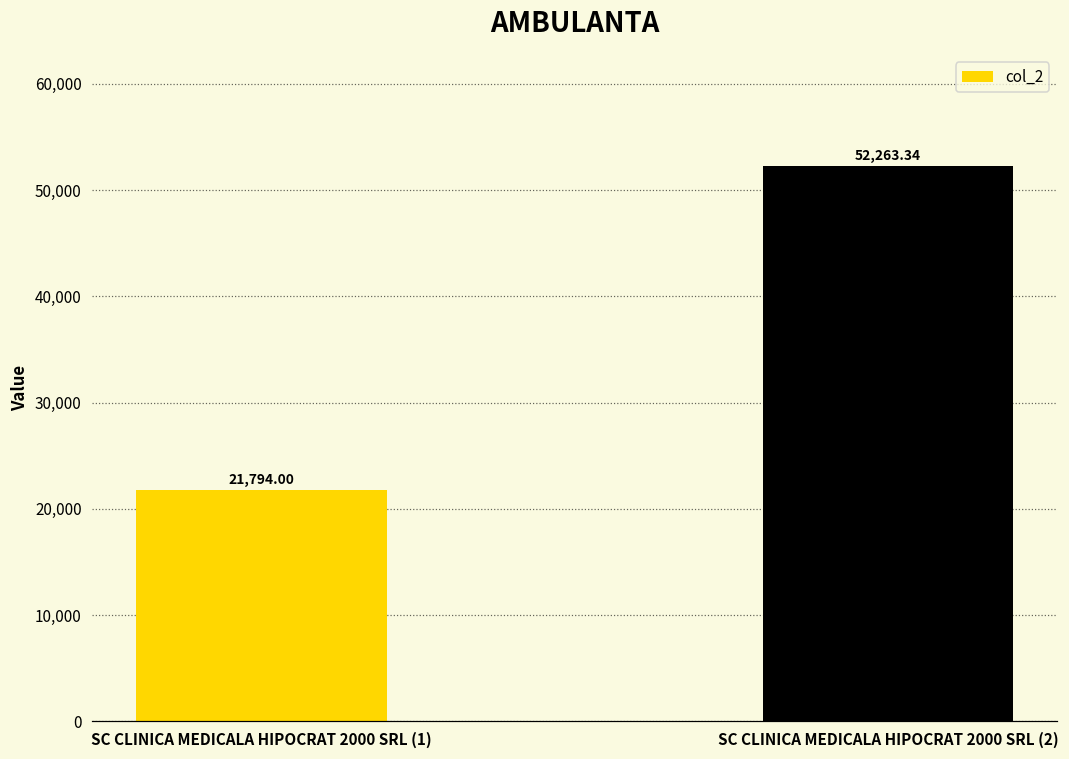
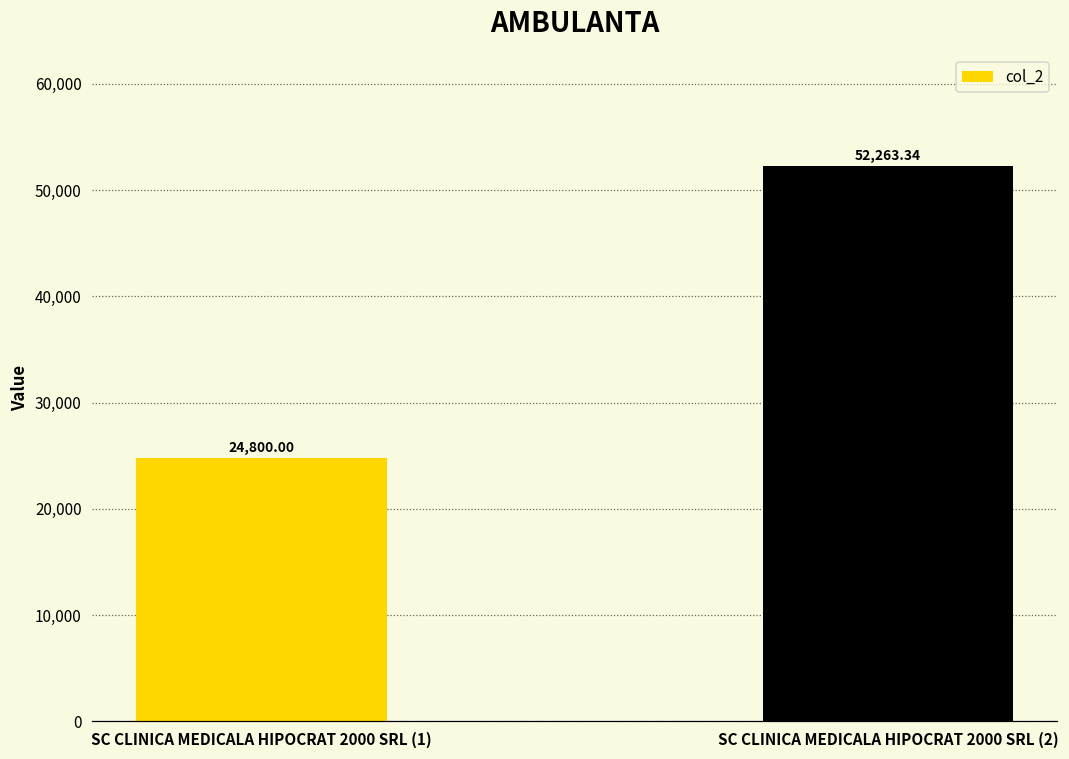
SC CLINICA MEDICALA HIPOCRAT 2000 SRL (1): 21,794.00 -> 24,800.00
